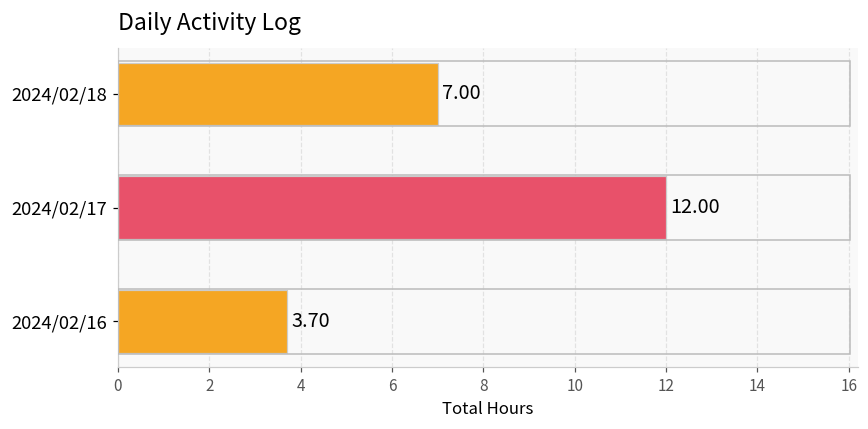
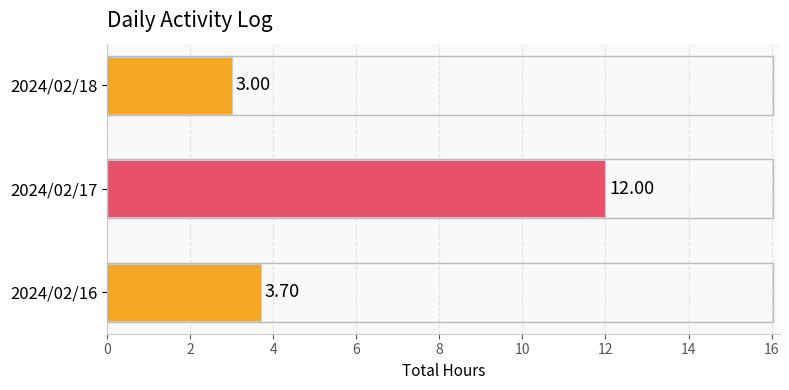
2024/02/18: 7.00 -> 3.00
